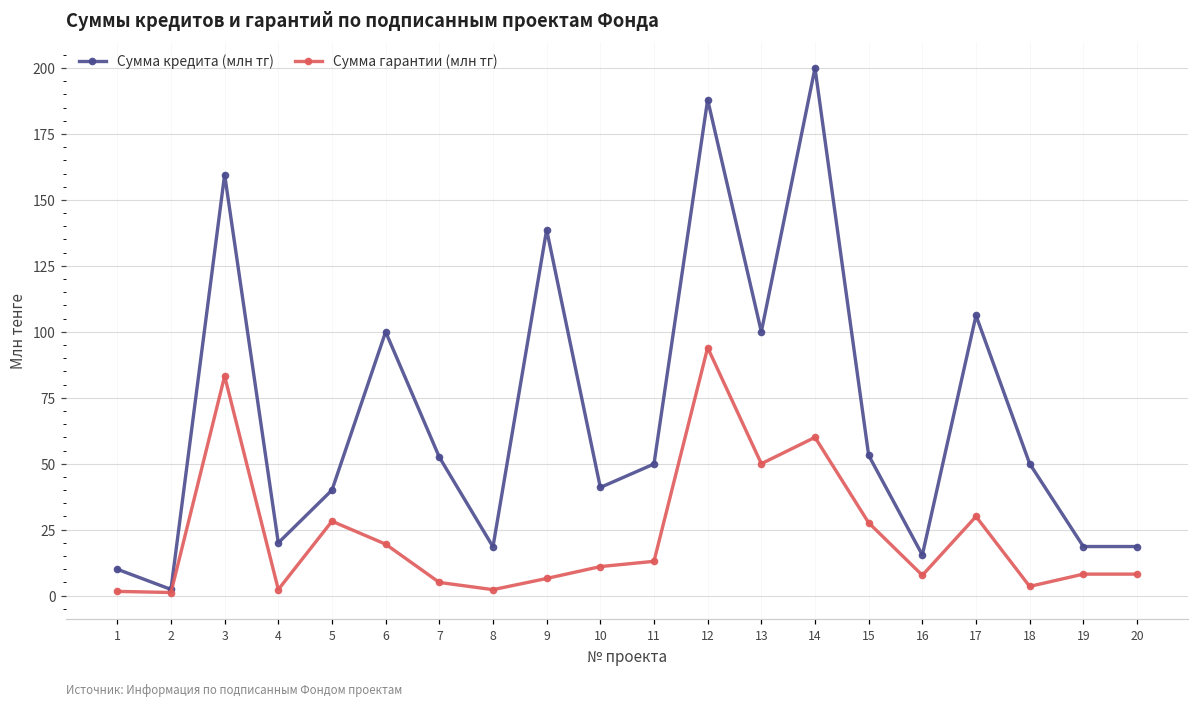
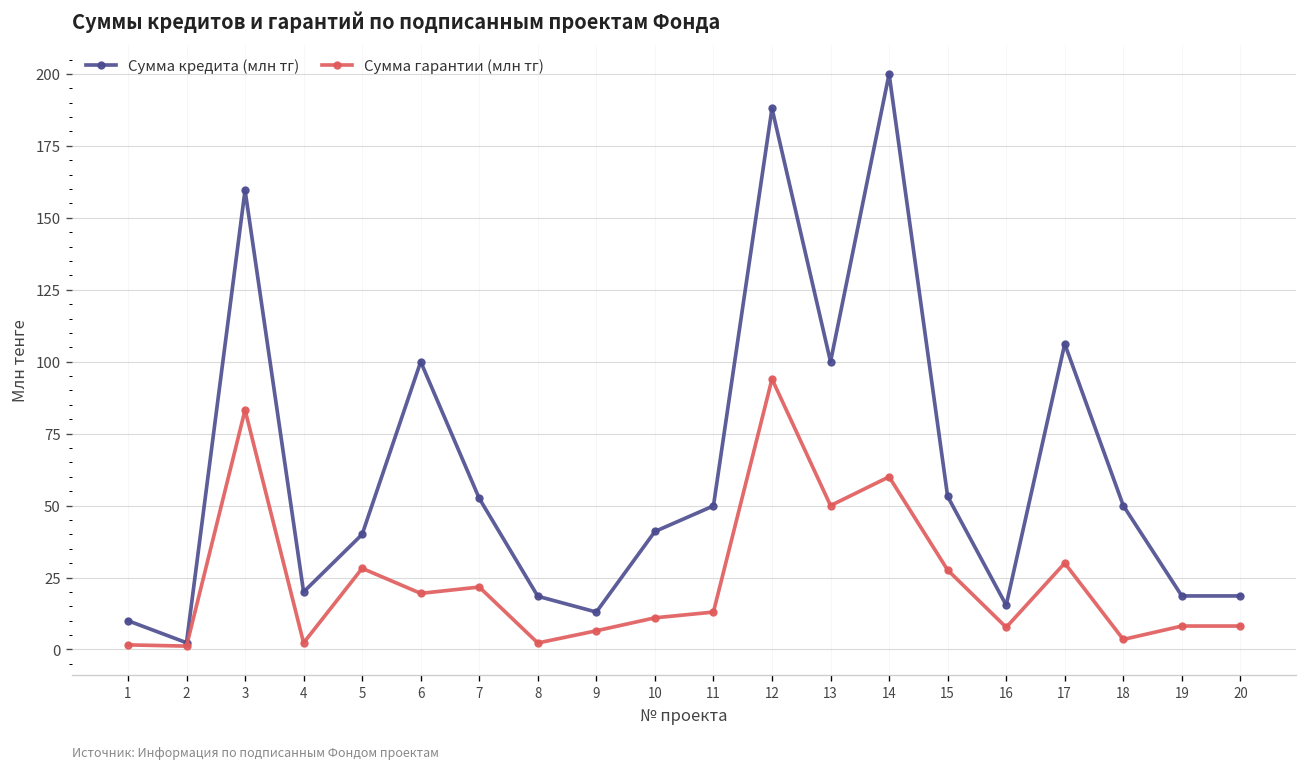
Сумма гарантии (млн тг), 7: 5 -> 22
Сумма кредита (млн тг), 9: 139 -> 13
